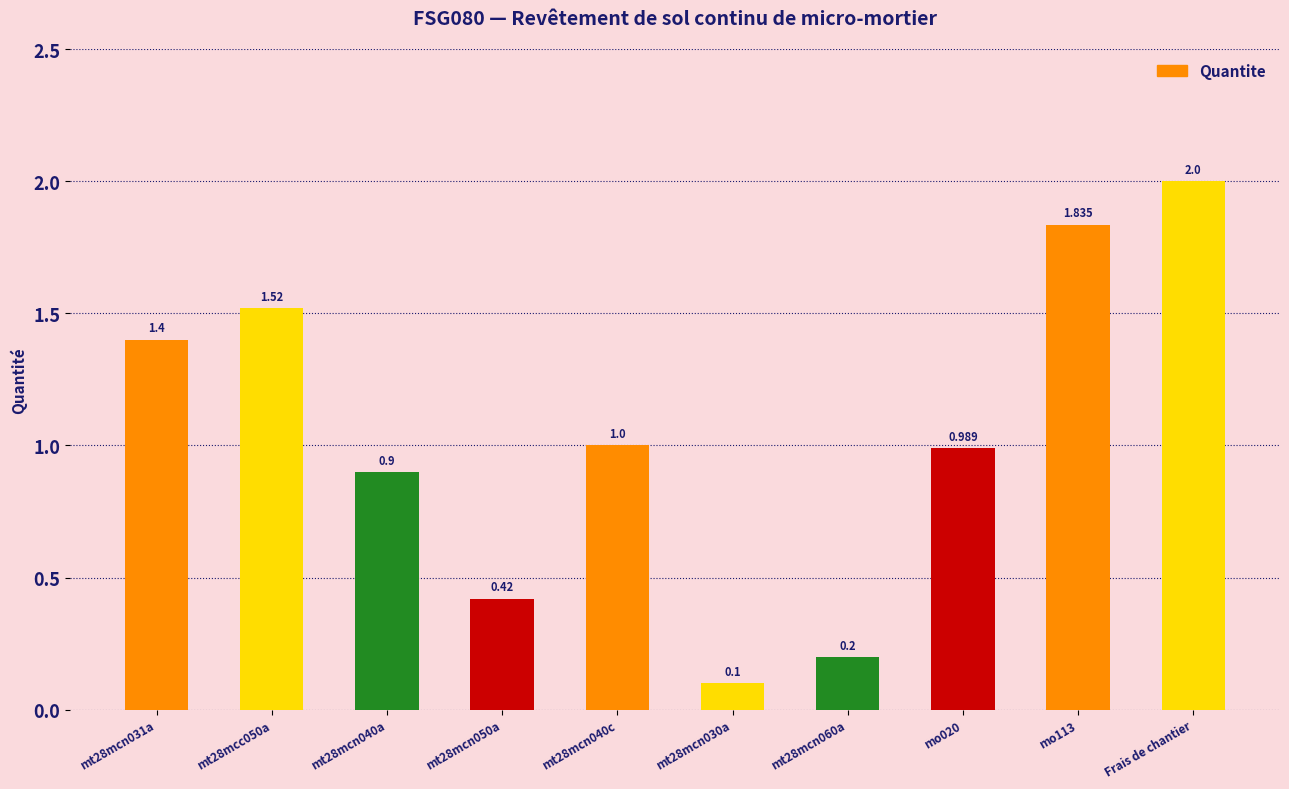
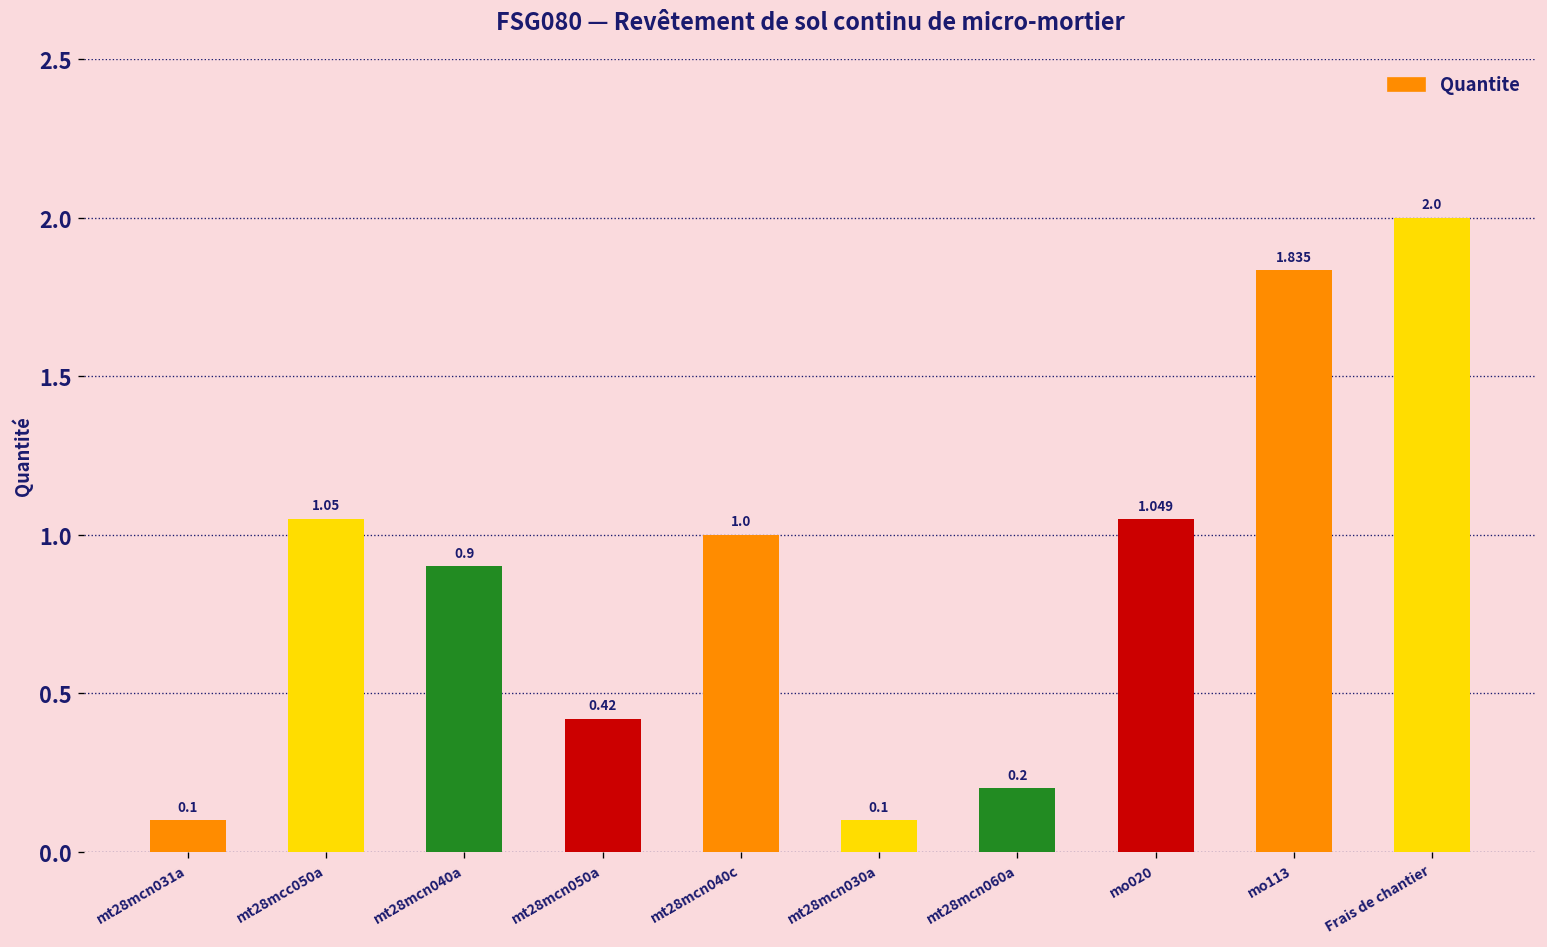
mt28mcn031a: 1.4 -> 0.1
mt28mcc050a: 1.52 -> 1.05
mo020: 0.989 -> 1.049
